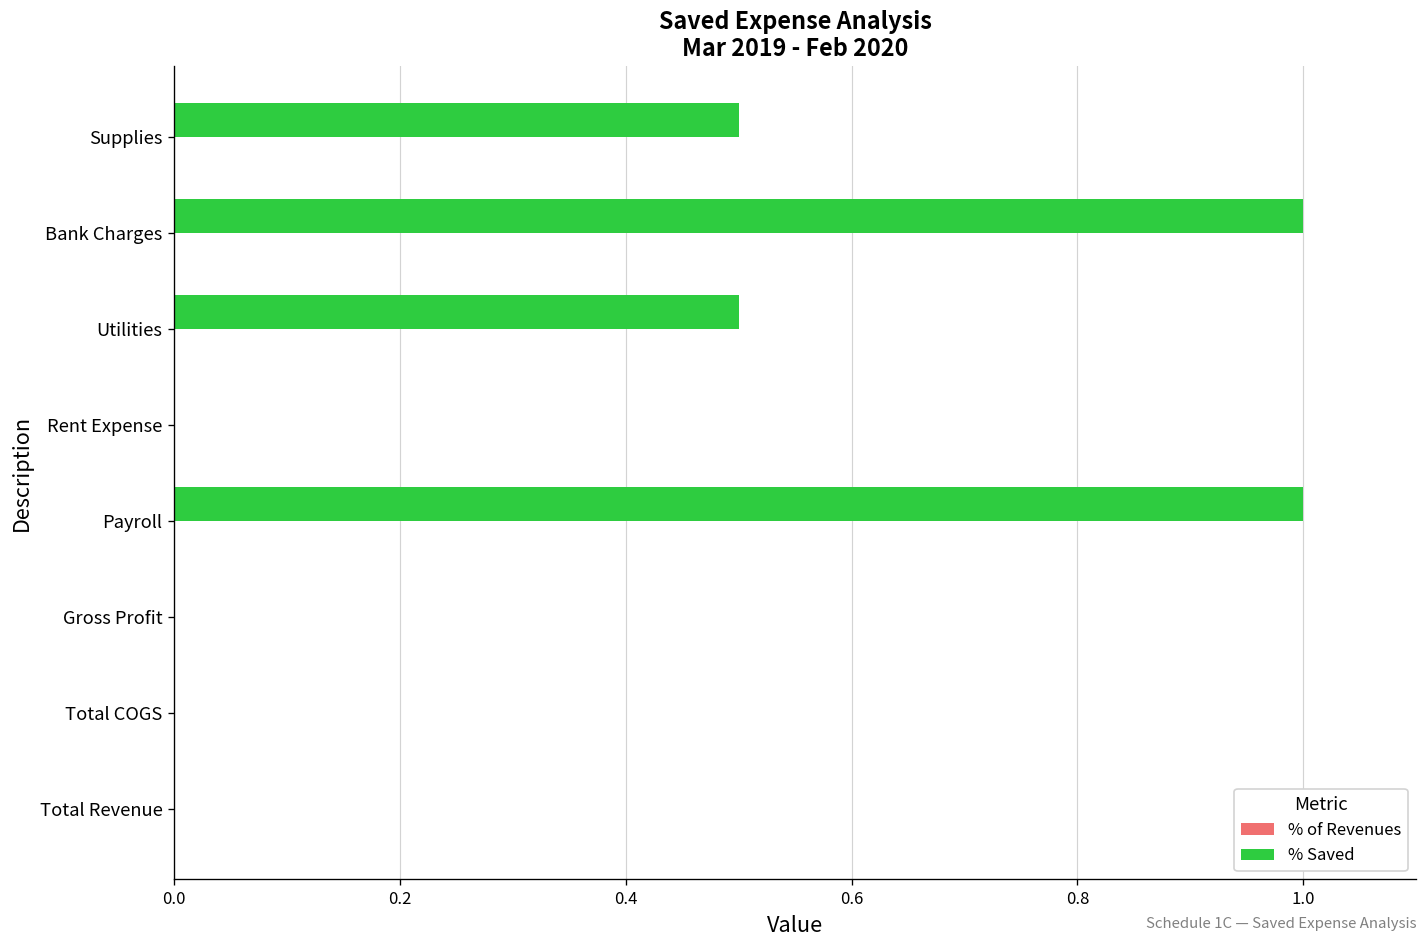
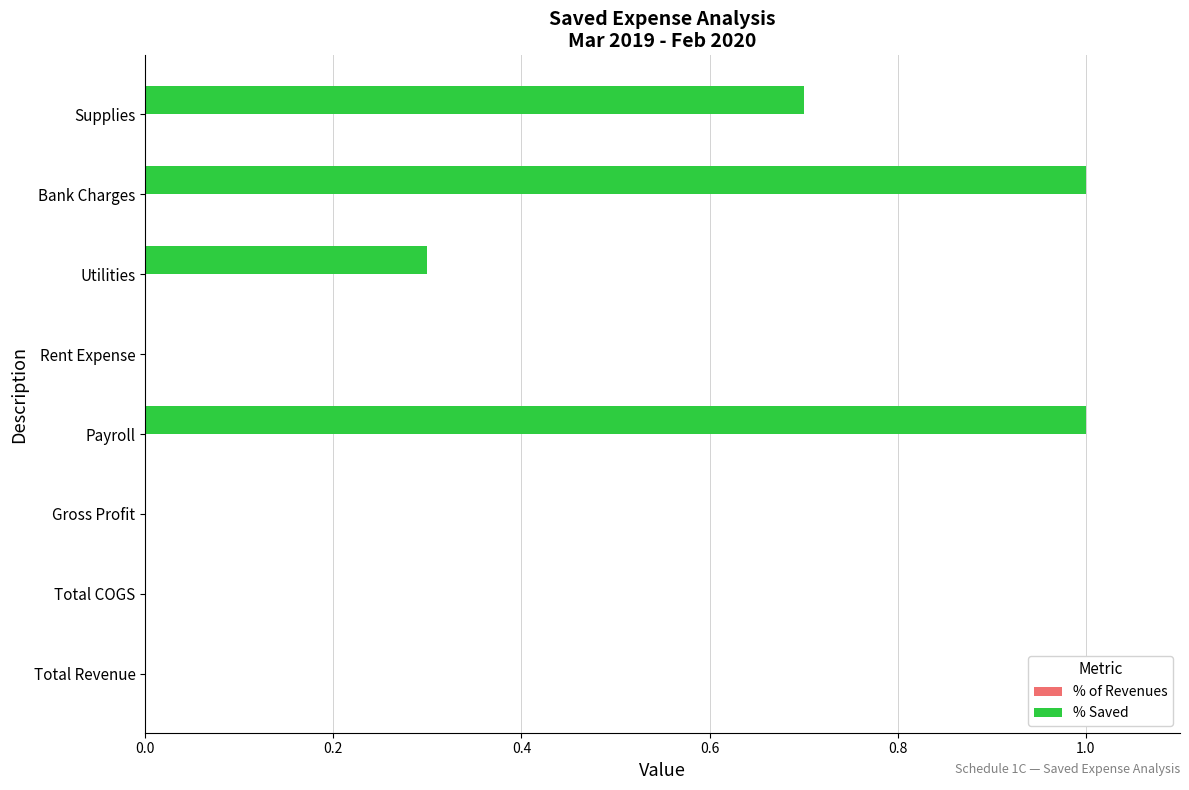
% Saved, Supplies: 0.5 -> 0.7
% Saved, Utilities: 0.5 -> 0.3
